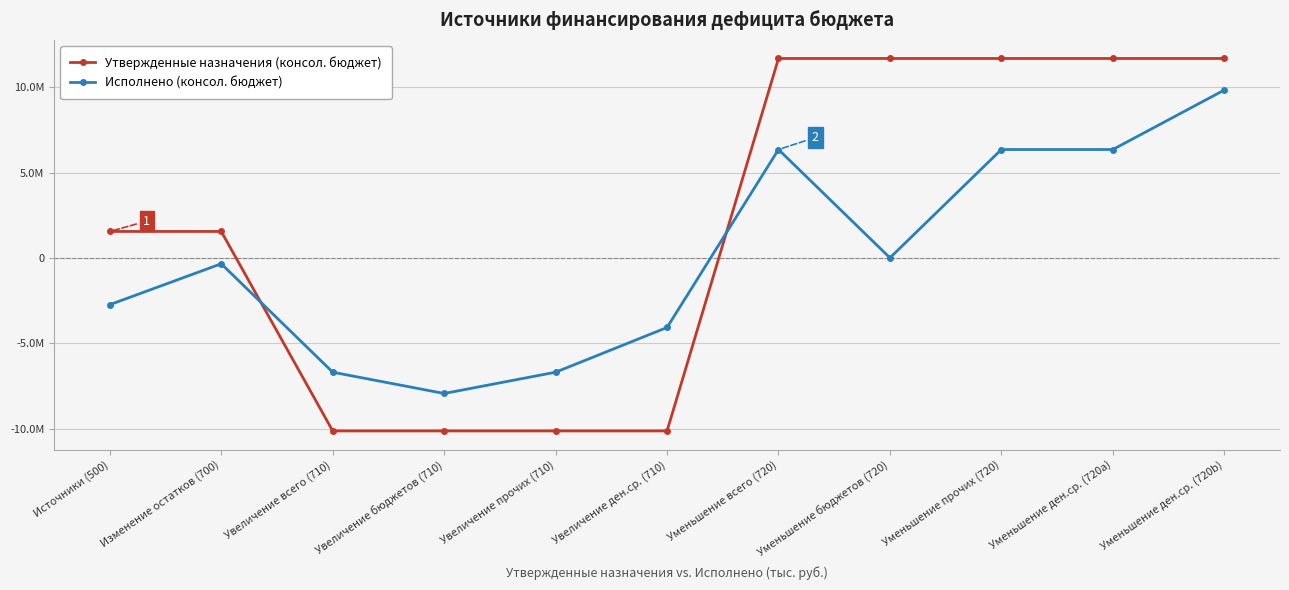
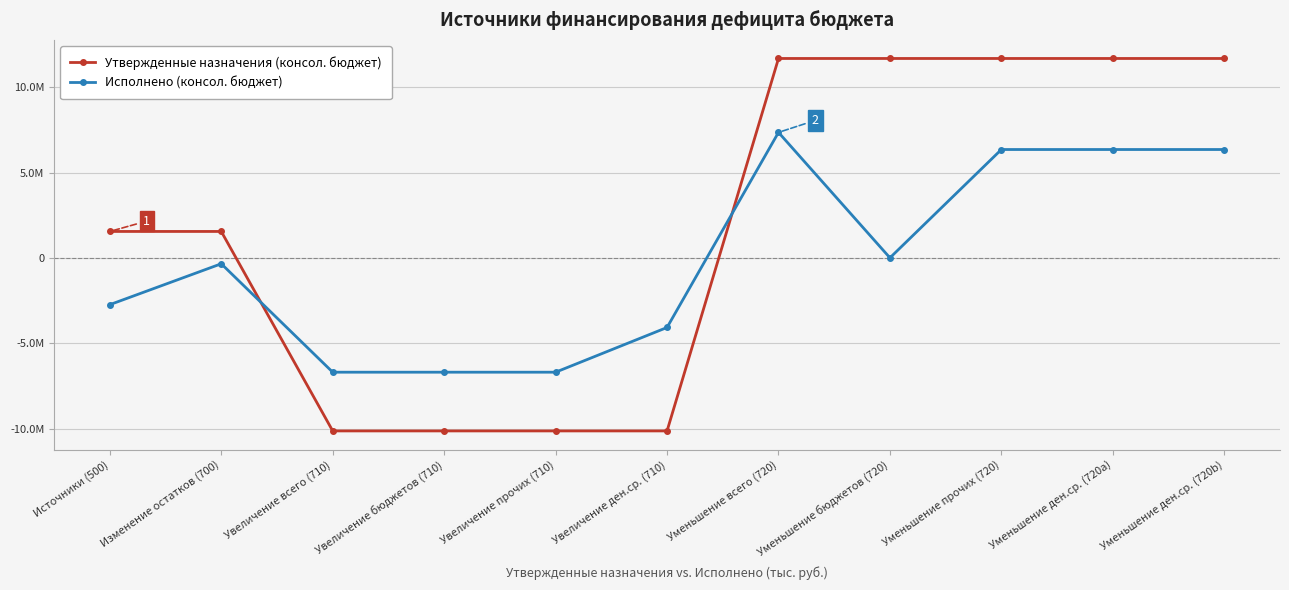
Исполнено (консол. бюджет), Увеличение бюджетов (710): -7900000 -> -6700000
Исполнено (консол. бюджет), Уменьшение всего (720): 6300000 -> 7300000
Исполнено (консол. бюджет), Уменьшение ден.ср. (720b): 9800000 -> 6300000
